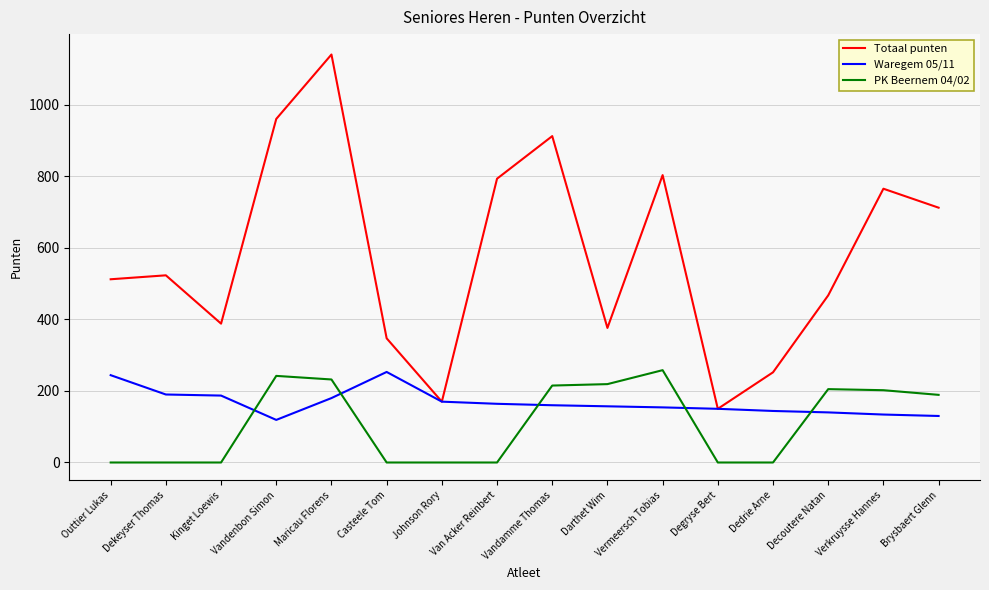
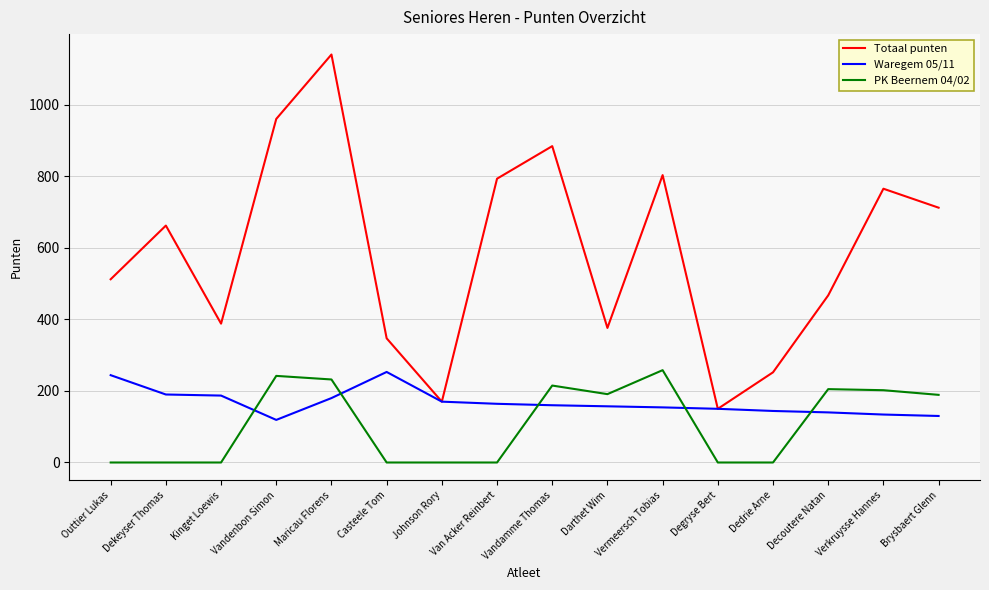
Totaal punten, Dekeyser Thomas: 520 -> 660
Totaal punten, Vandamme Thomas: 910 -> 880
PK Beernem 04/02, Darthet Wim: 220 -> 190
